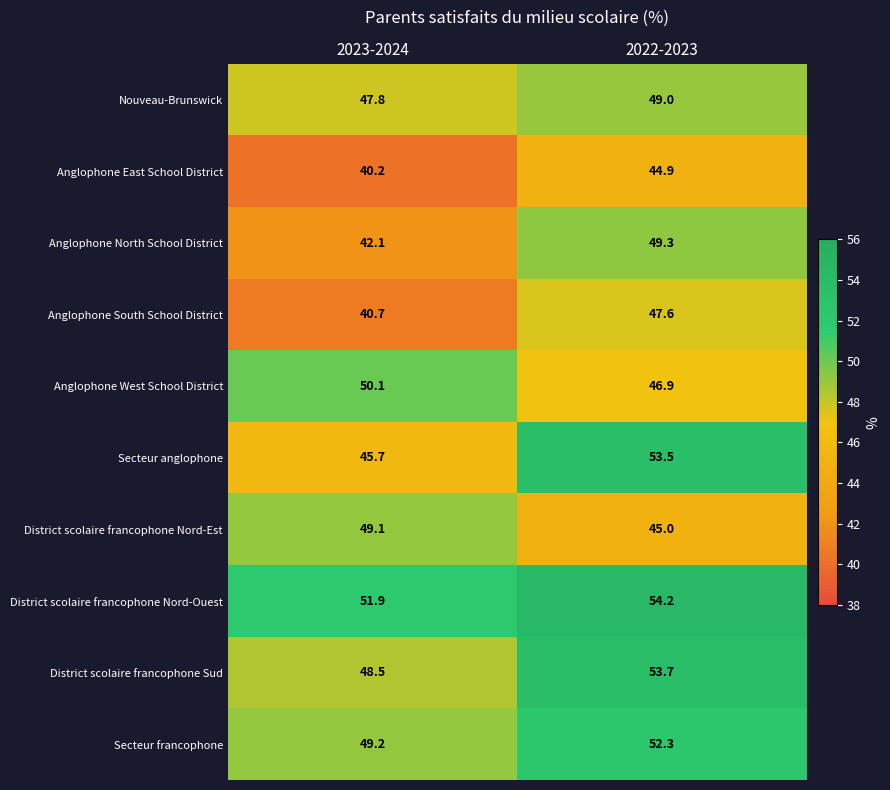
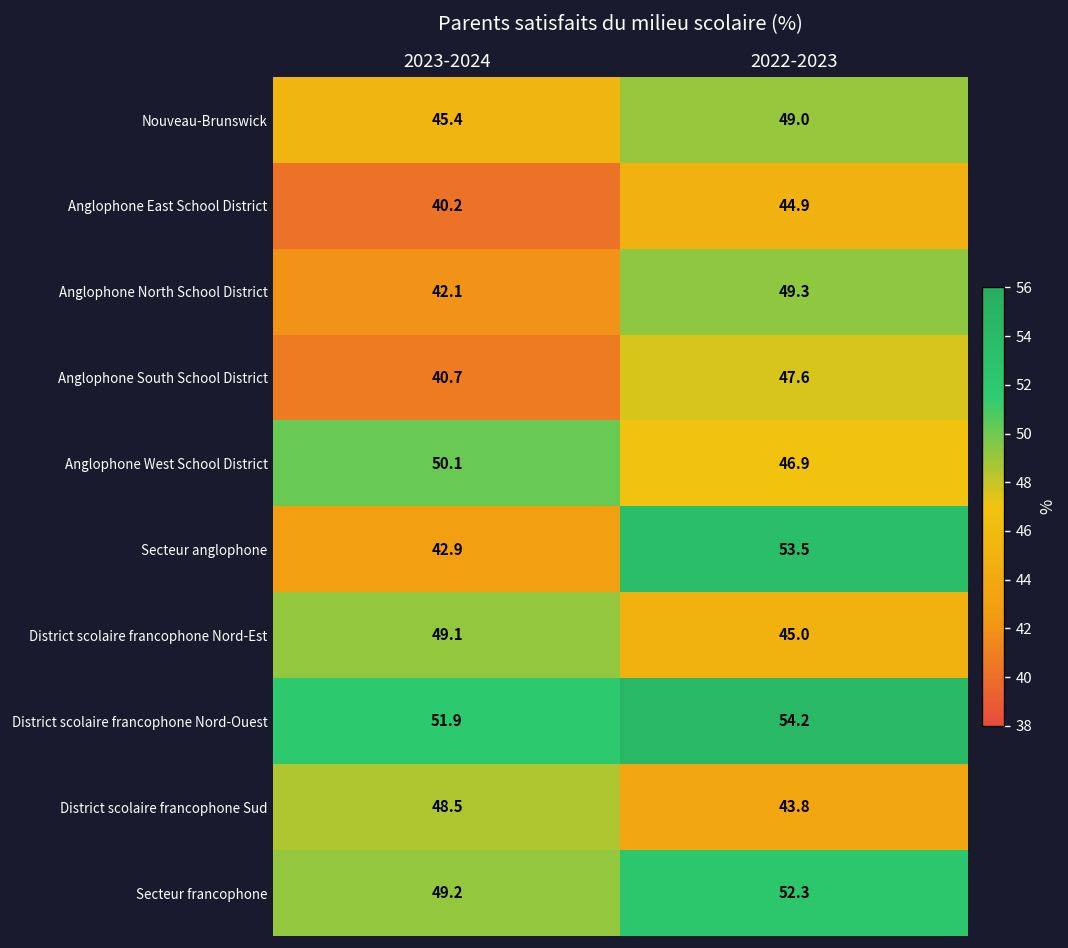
Nouveau-Brunswick, 2023-2024: 47.8 -> 45.4
Secteur anglophone, 2023-2024: 45.7 -> 42.9
District scolaire francophone Sud, 2022-2023: 53.7 -> 43.8
